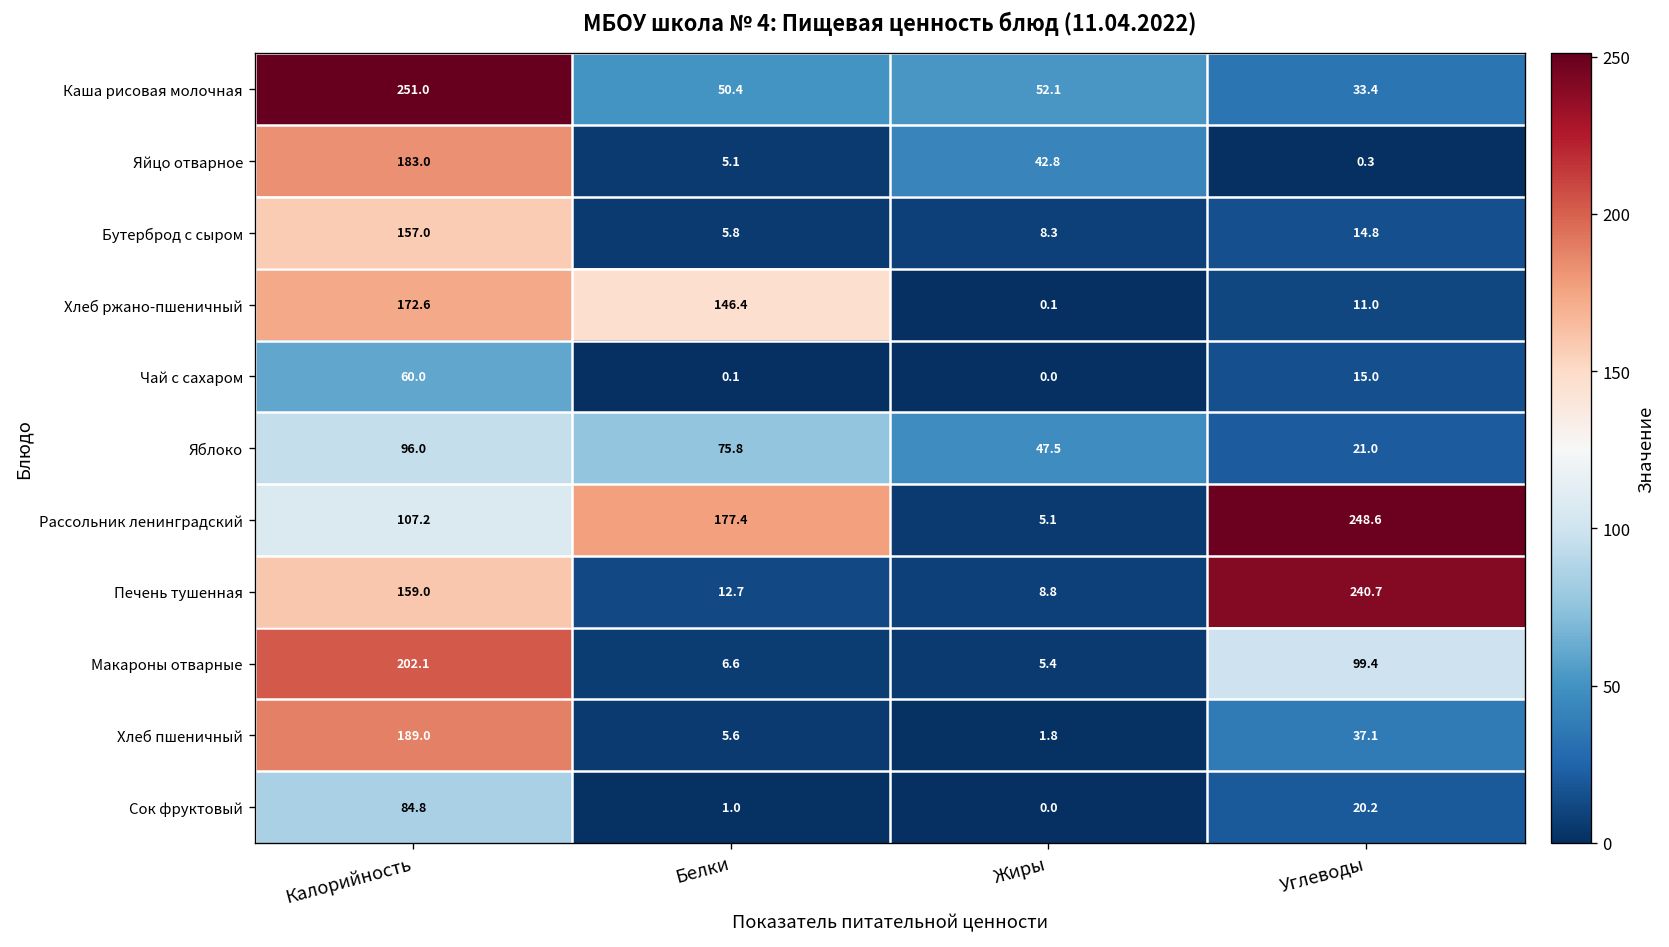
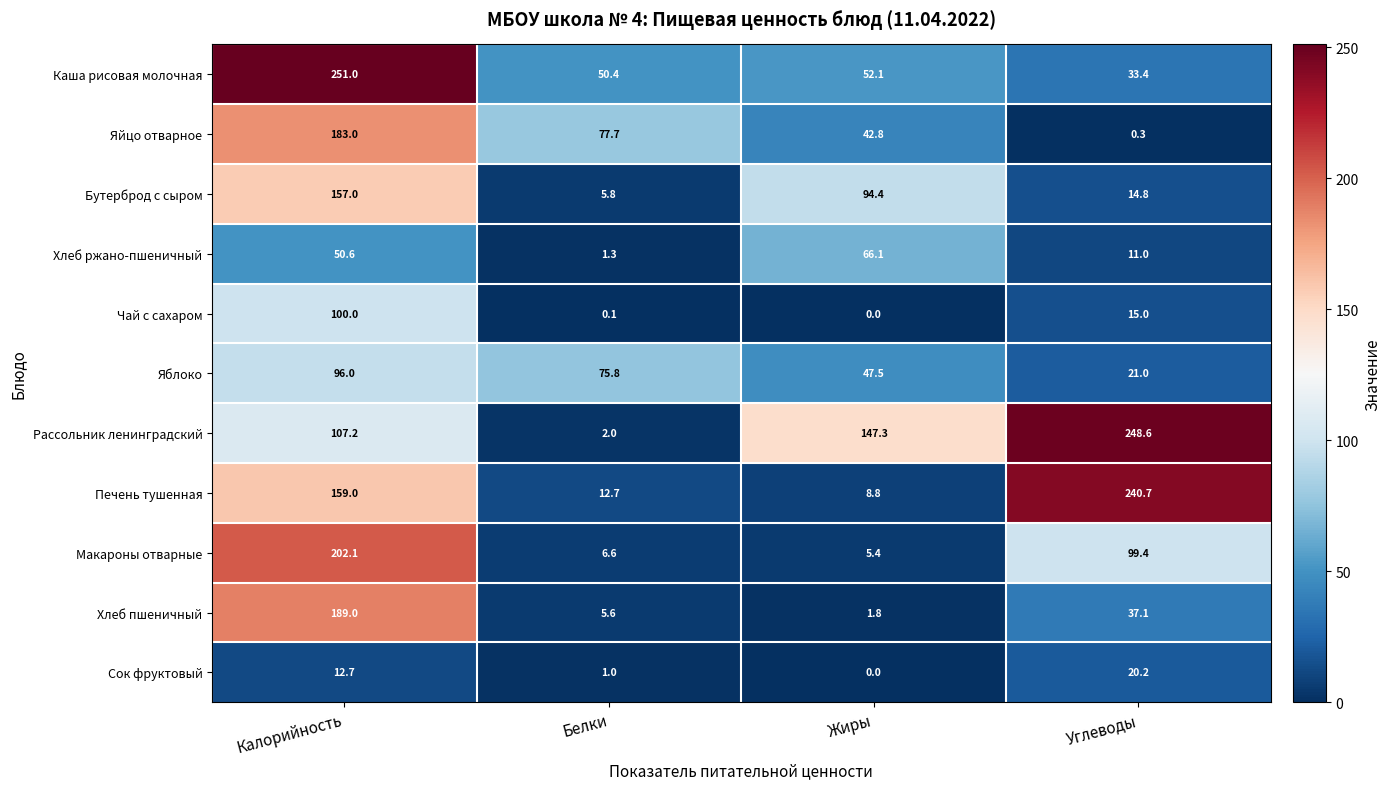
Яйцо отварное, Белки: 5.1 -> 77.7
Бутерброд с сыром, Жиры: 8.3 -> 94.4
Хлеб ржано-пшеничный, Калорийность: 172.6 -> 50.6
Хлеб ржано-пшеничный, Белки: 146.4 -> 1.3
Хлеб ржано-пшеничный, Жиры: 0.1 -> 66.1
Чай с сахаром, Калорийность: 60.0 -> 100.0
Рассольник ленинградский, Белки: 177.4 -> 2.0
Рассольник ленинградский, Жиры: 5.1 -> 147.3
Сок фруктовый, Калорийность: 84.8 -> 12.7
